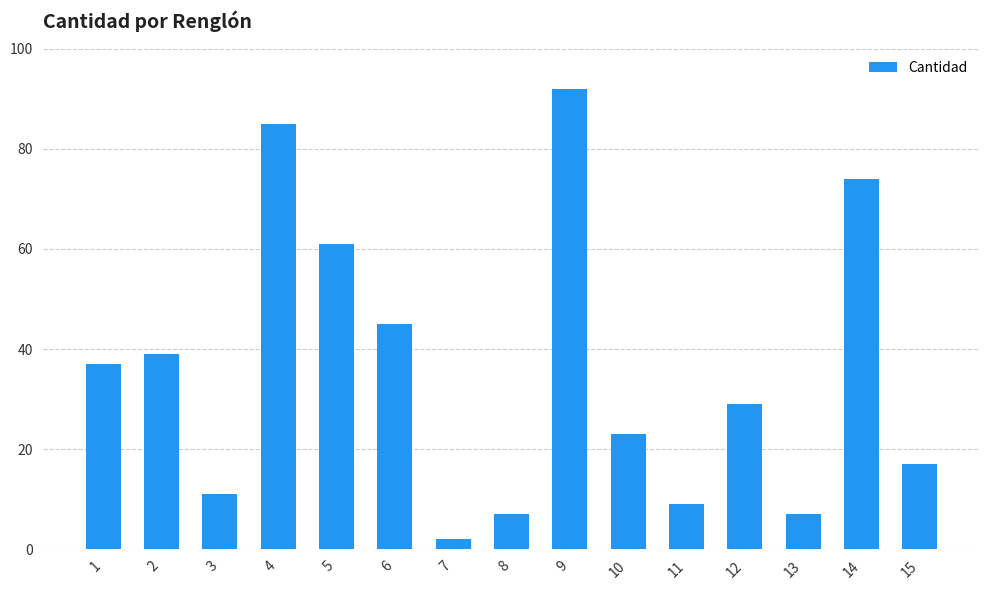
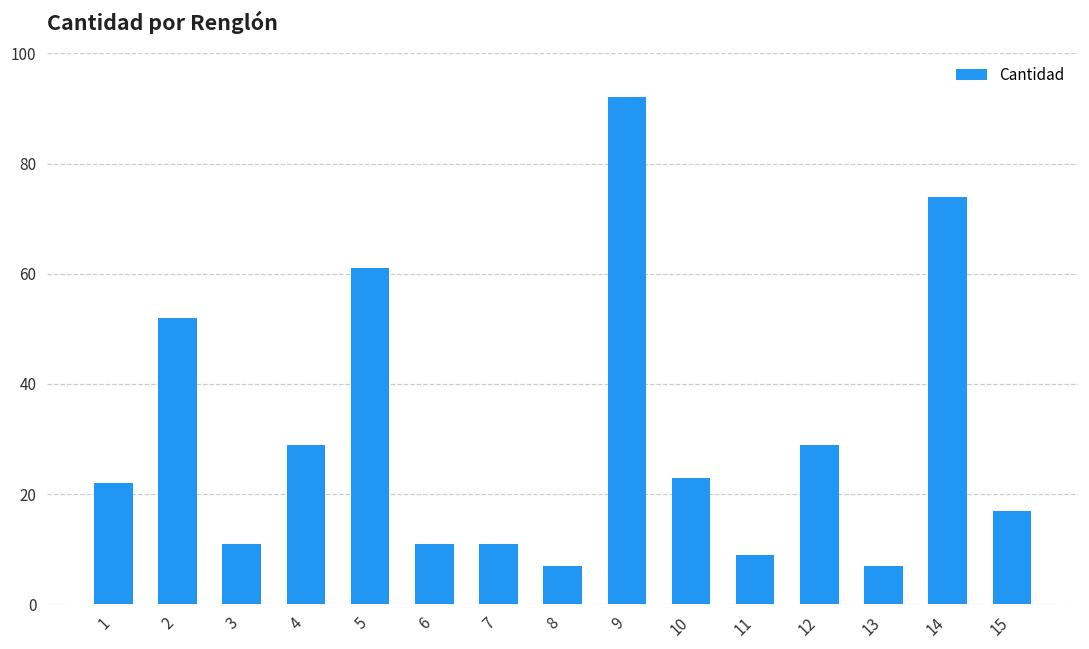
1: 37 -> 22
2: 39 -> 52
4: 85 -> 29
6: 45 -> 11
7: 2 -> 11
